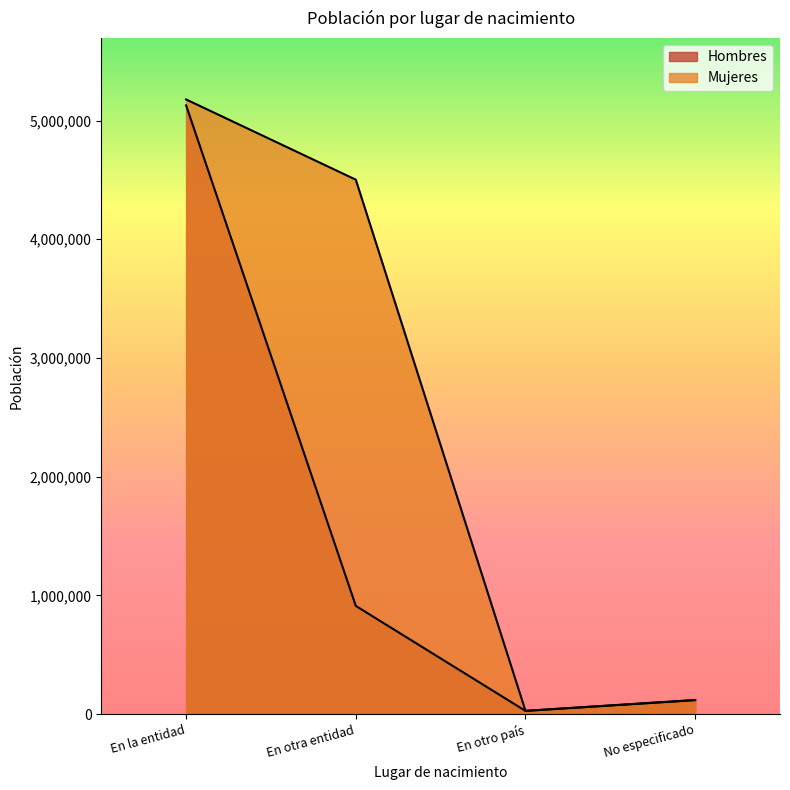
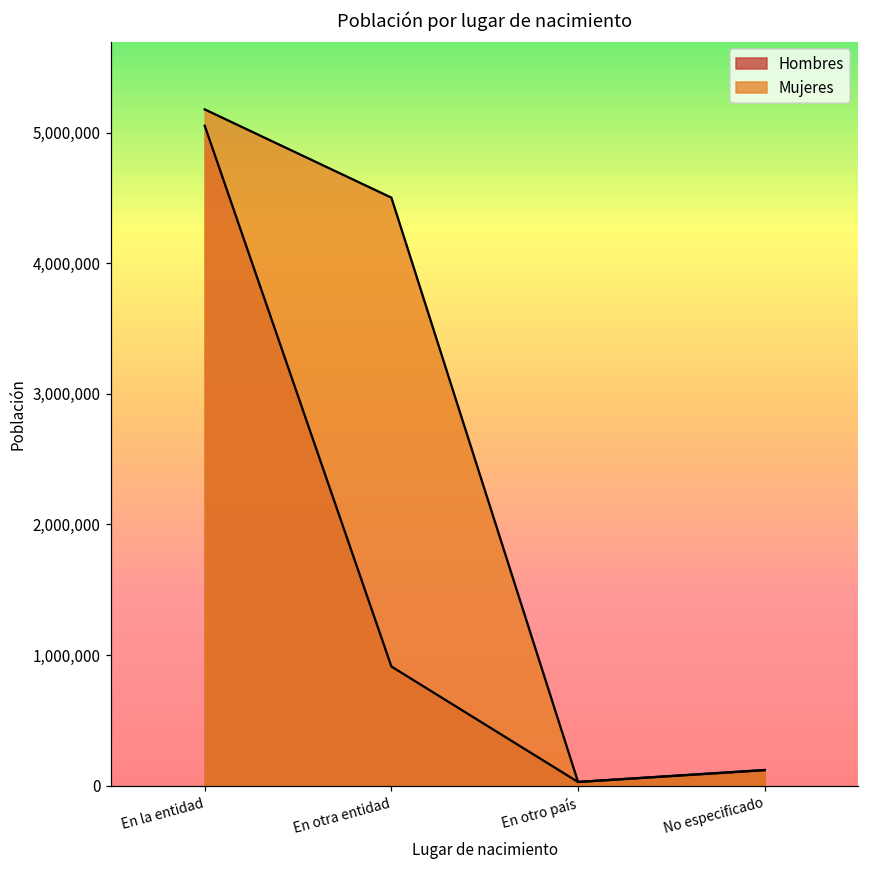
Hombres, En la entidad: 5,130,000 -> 5,050,000
